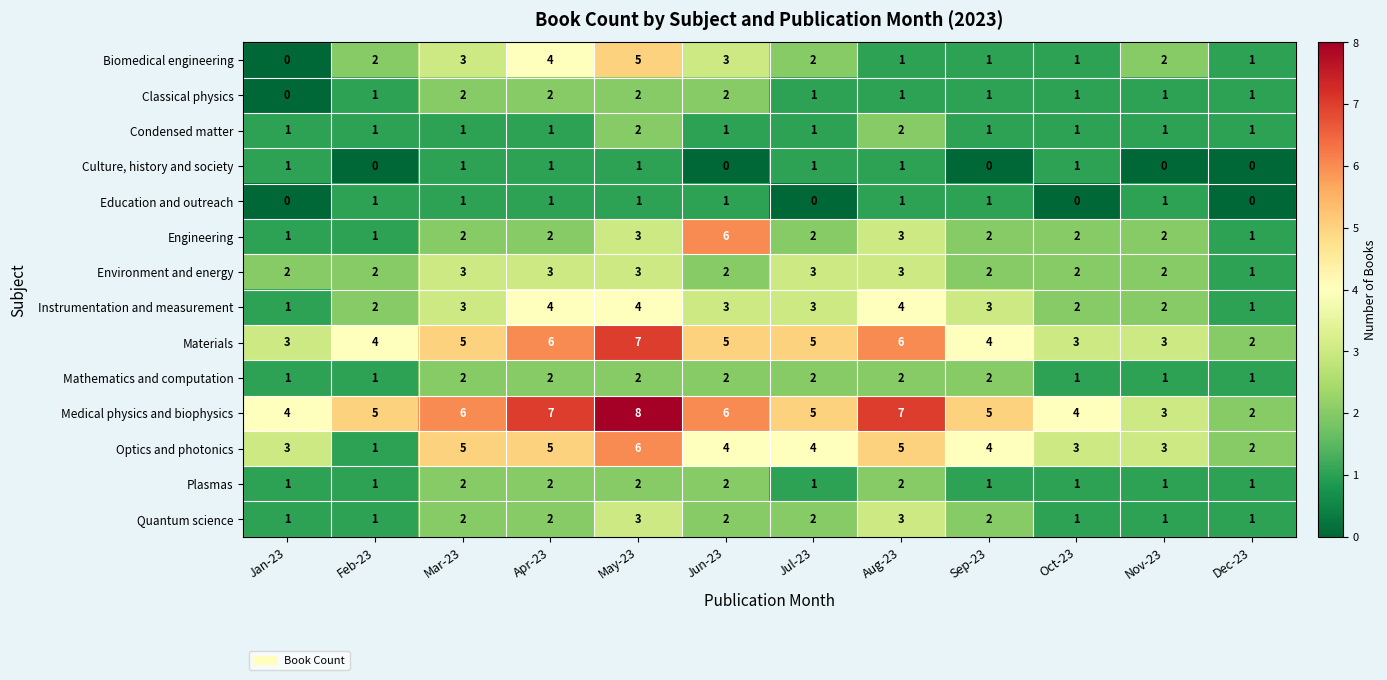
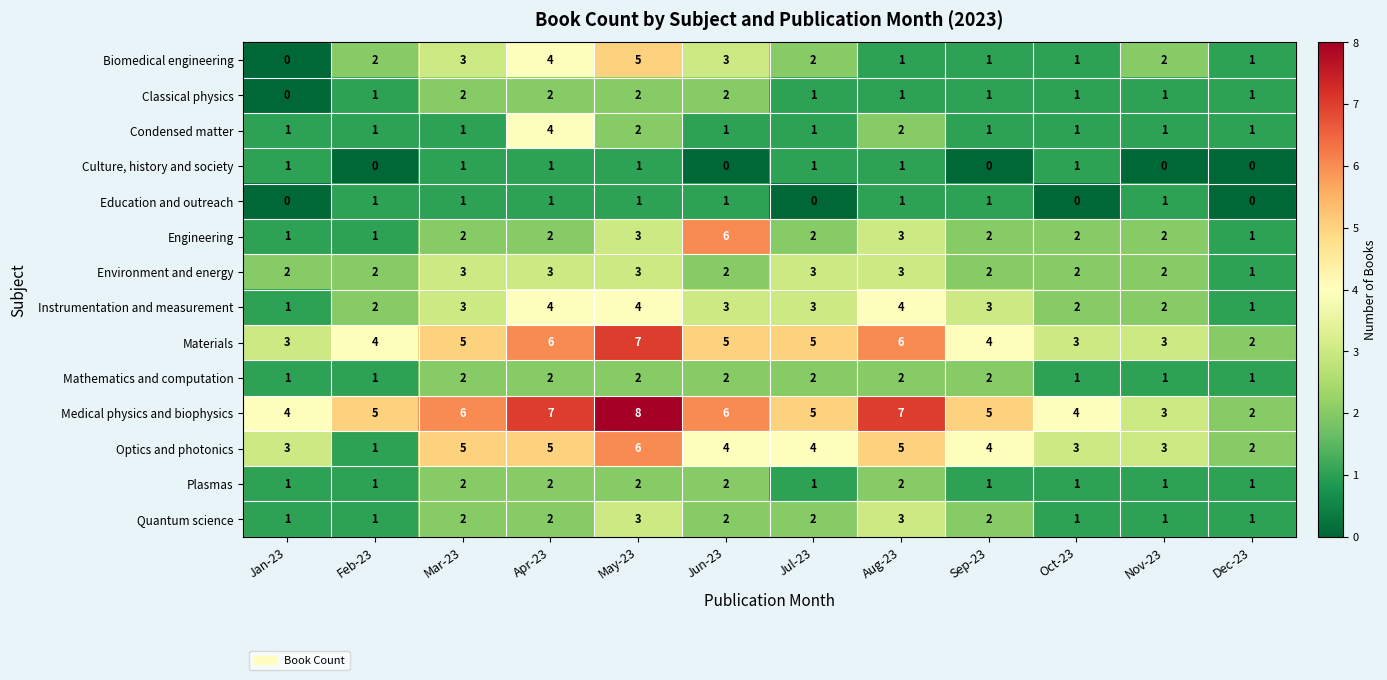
Condensed matter, Apr-23: 1 -> 4
